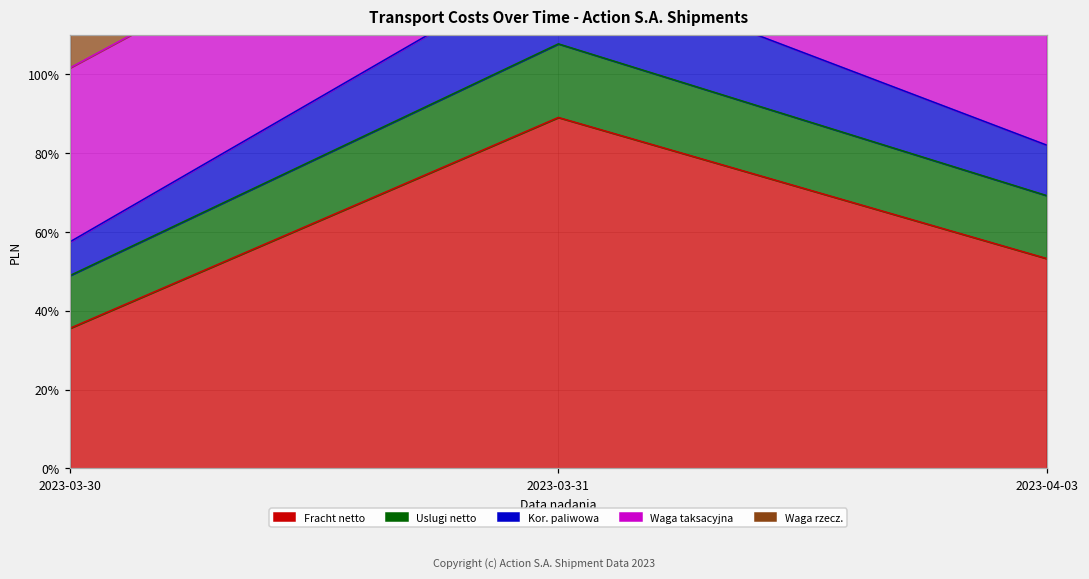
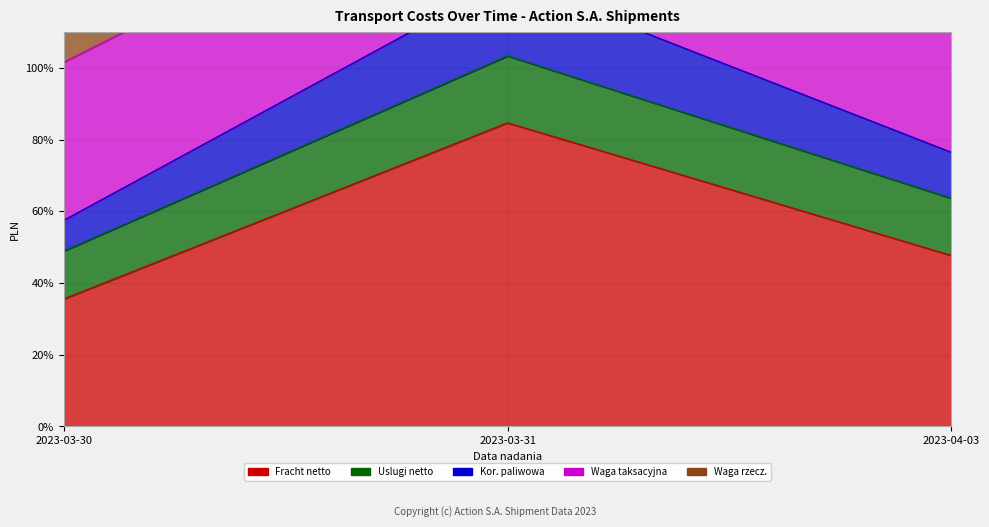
Fracht netto, 2023-03-31: 89% -> 85%
Fracht netto, 2023-04-03: 53% -> 48%
